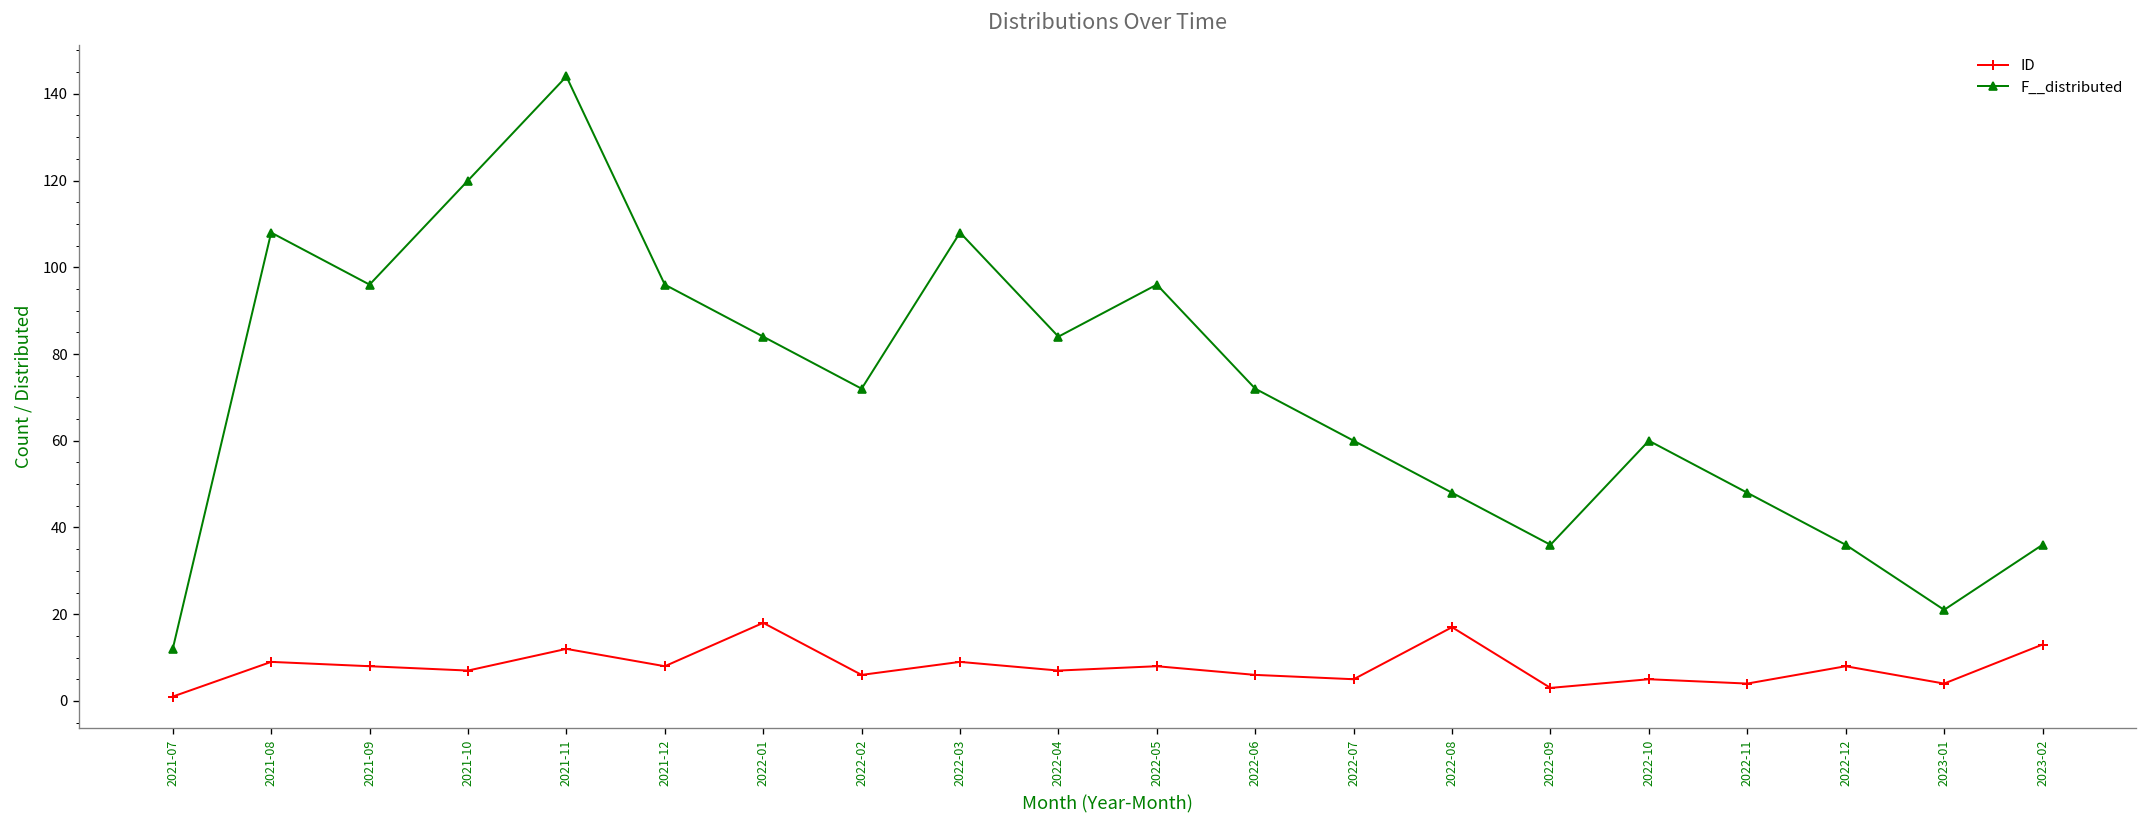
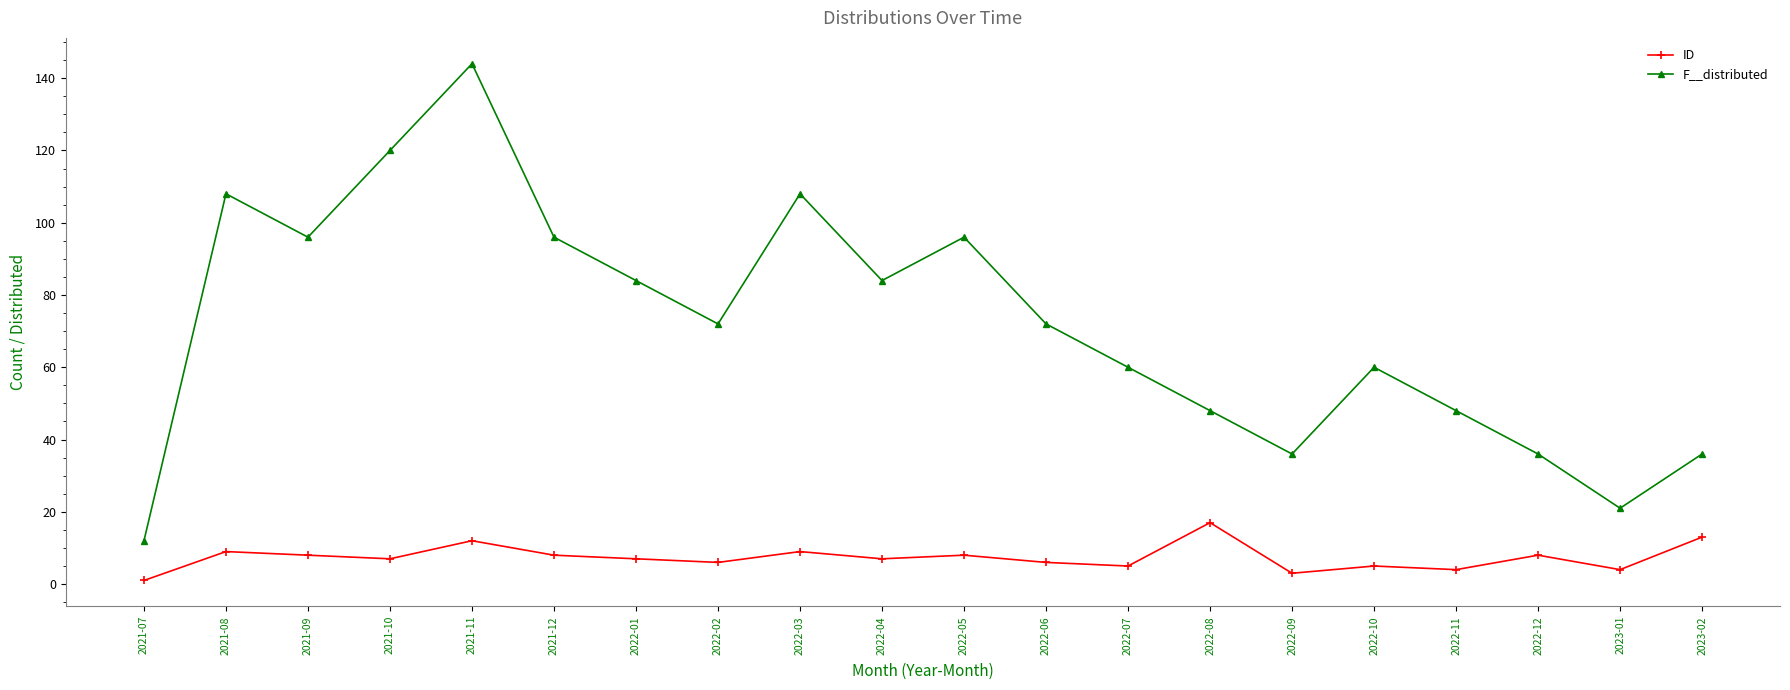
ID, 2022-01: 18 -> 7
